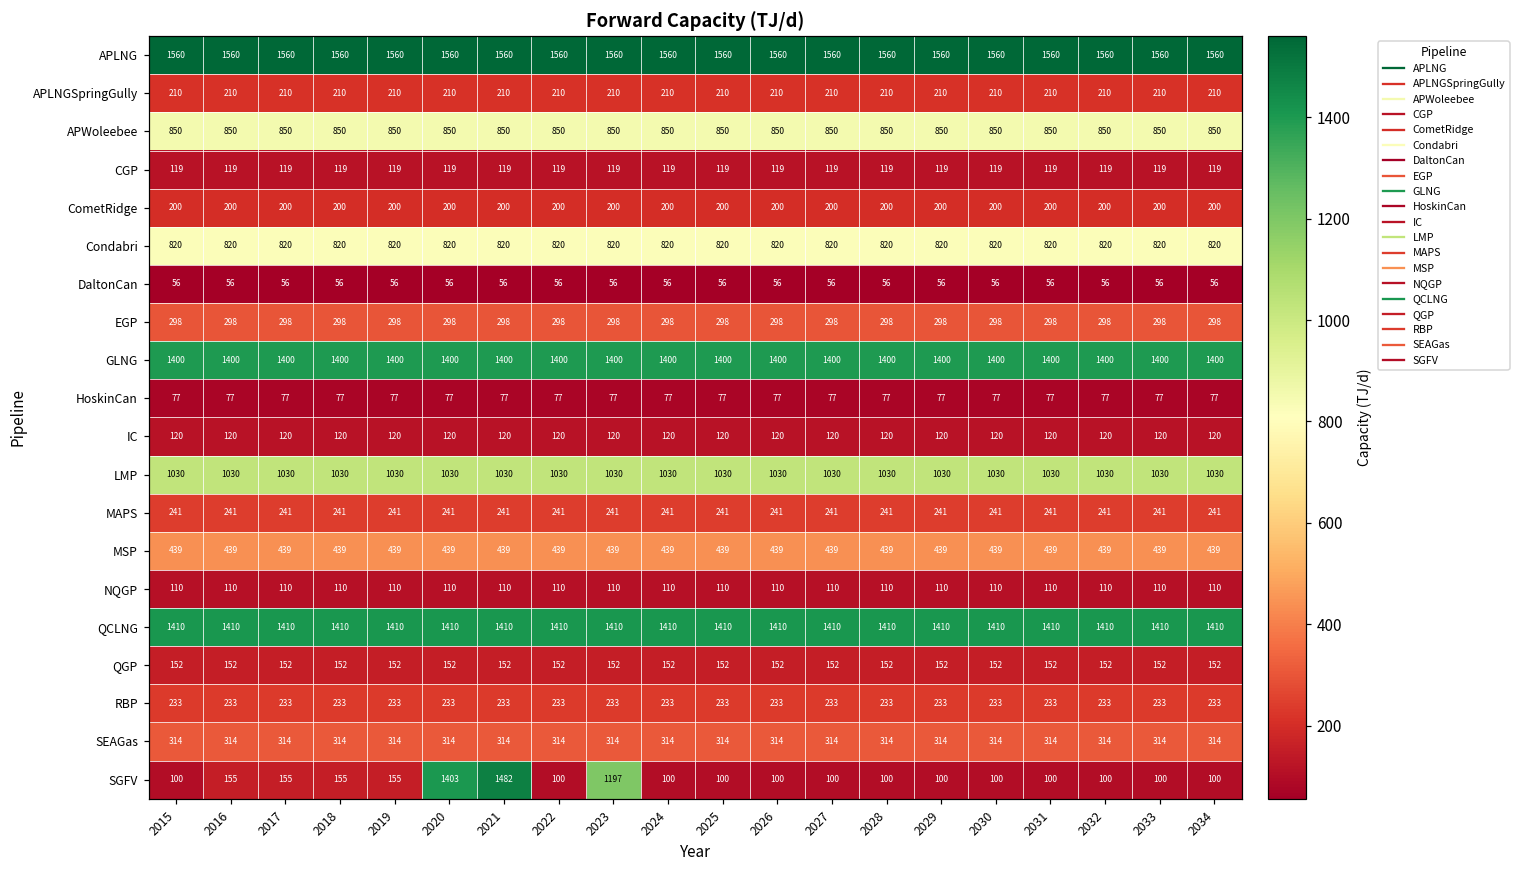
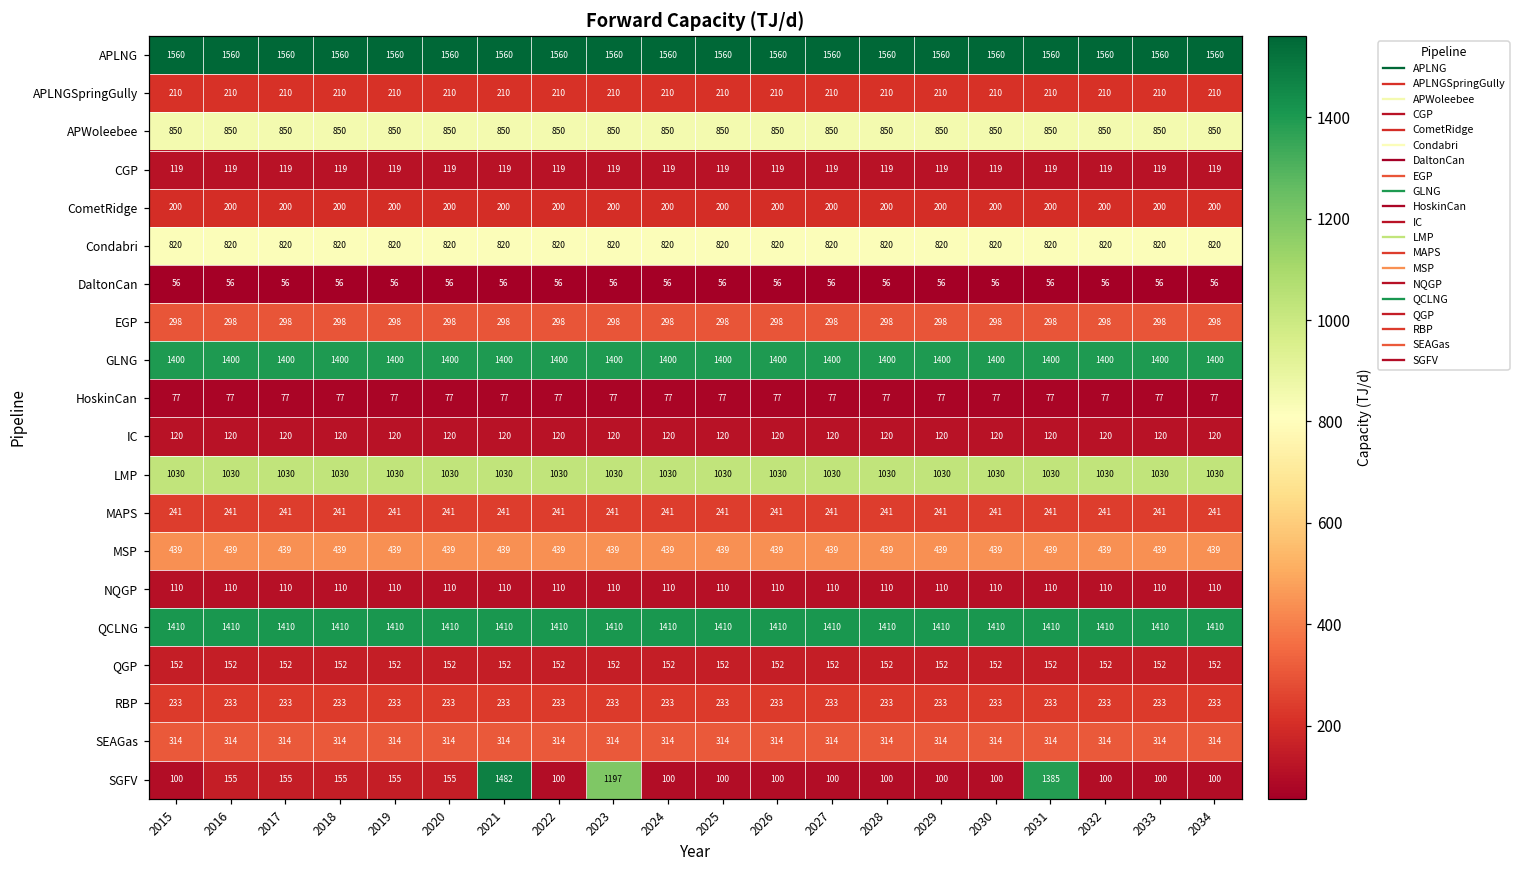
SGFV, 2020: 1403 -> 155
SGFV, 2031: 100 -> 1385
